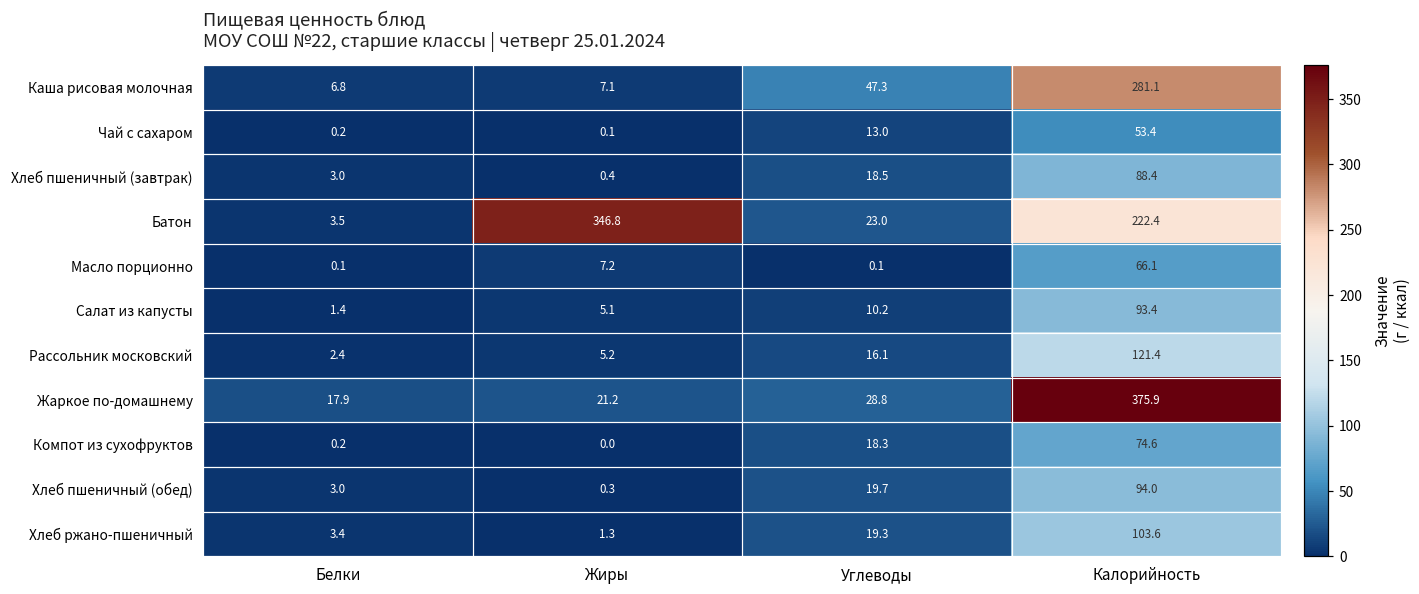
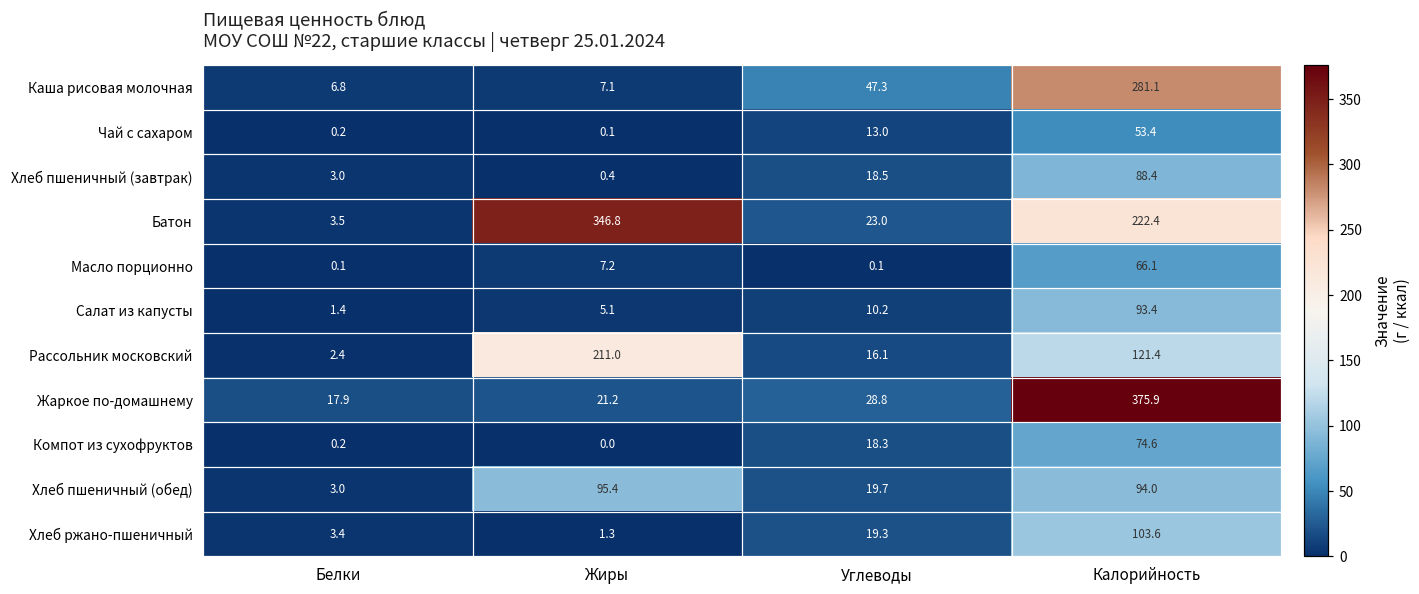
Рассольник московский, Жиры: 5.2 -> 211.0
Хлеб пшеничный (обед), Жиры: 0.3 -> 95.4
